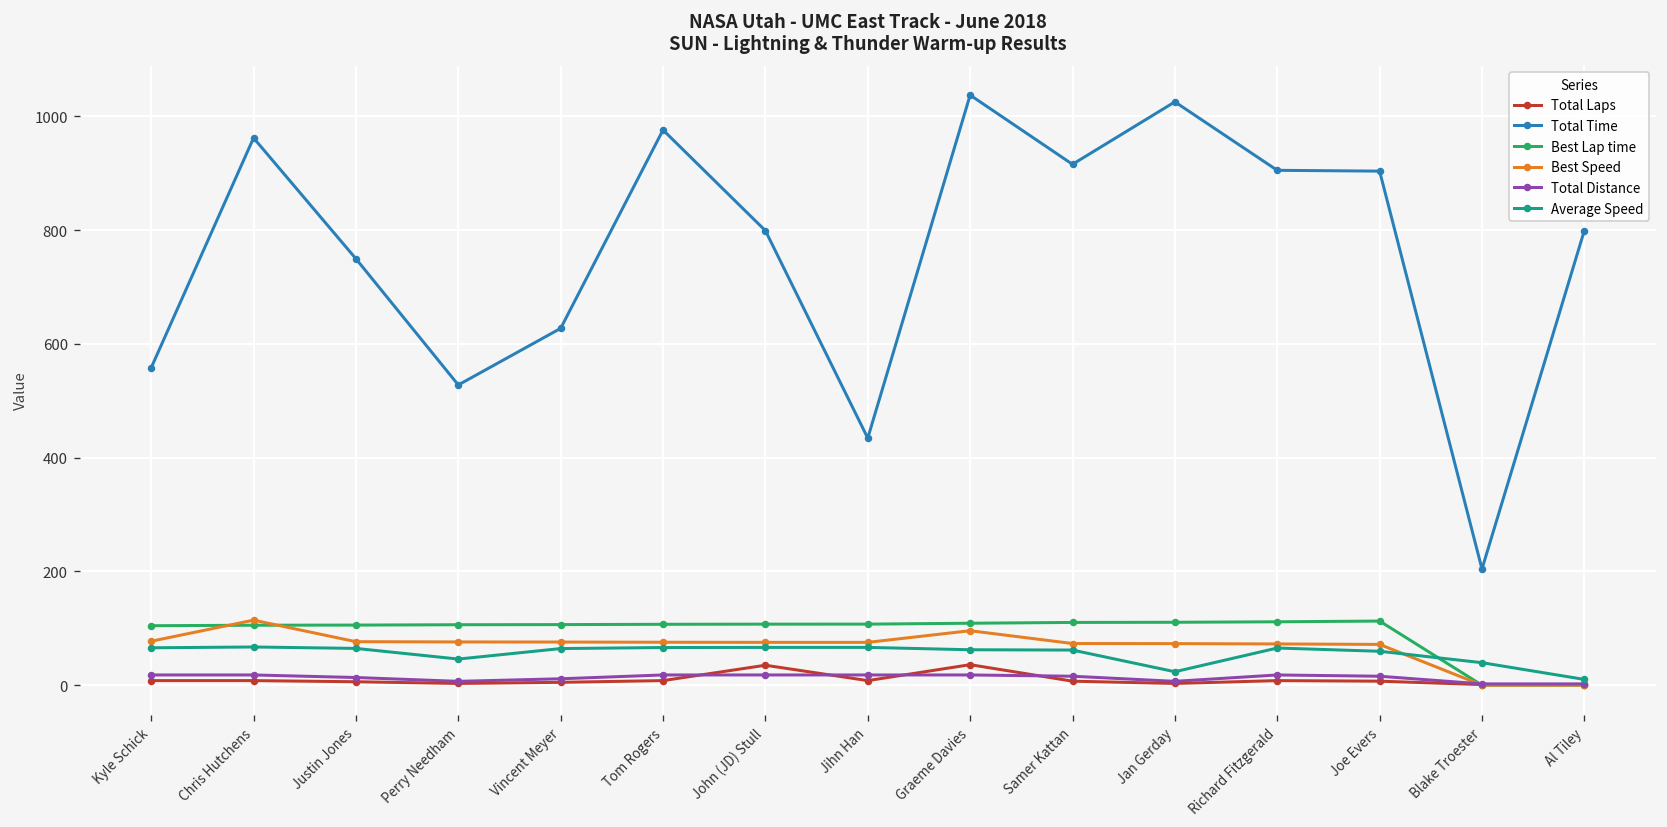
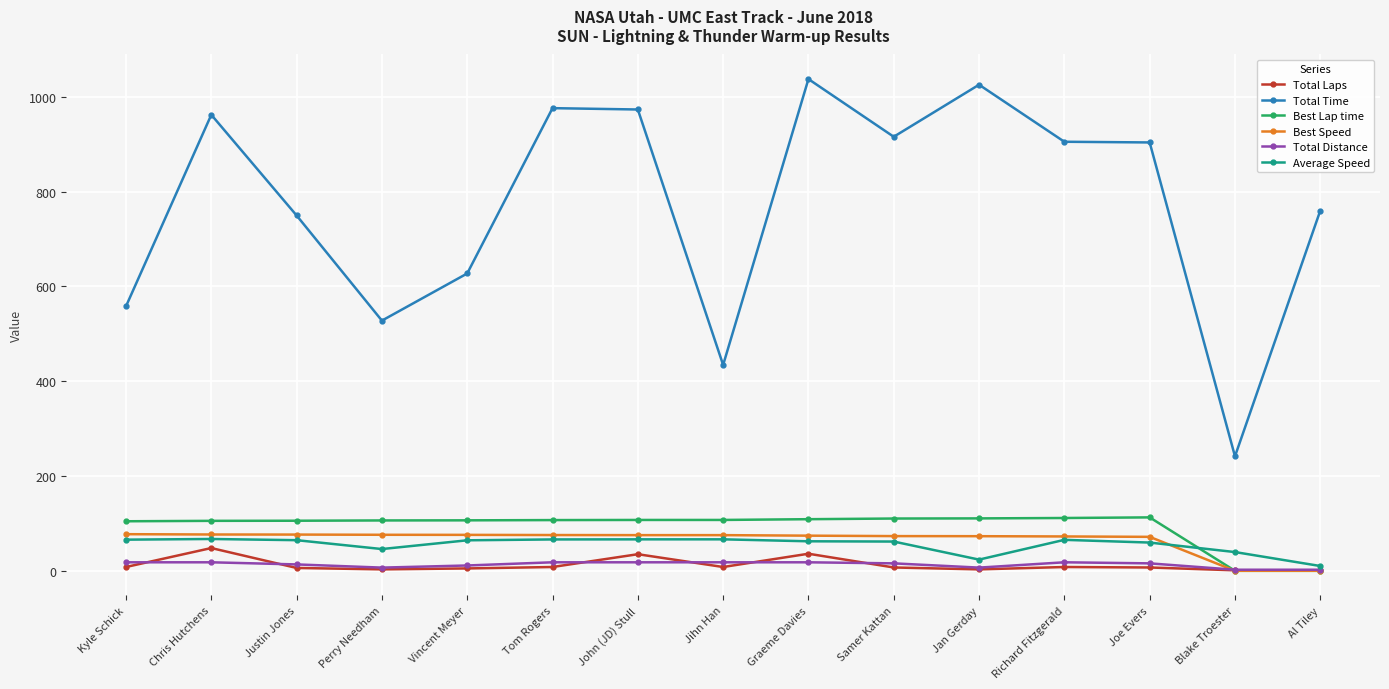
Total Laps, Chris Hutchens: 10 -> 50
Best Speed, Chris Hutchens: 110 -> 80
Total Time, John (JD) Stull: 800 -> 970
Best Speed, Graeme Davies: 100 -> 70
Total Time, Blake Troester: 200 -> 240
Total Time, Al Tiley: 800 -> 760
